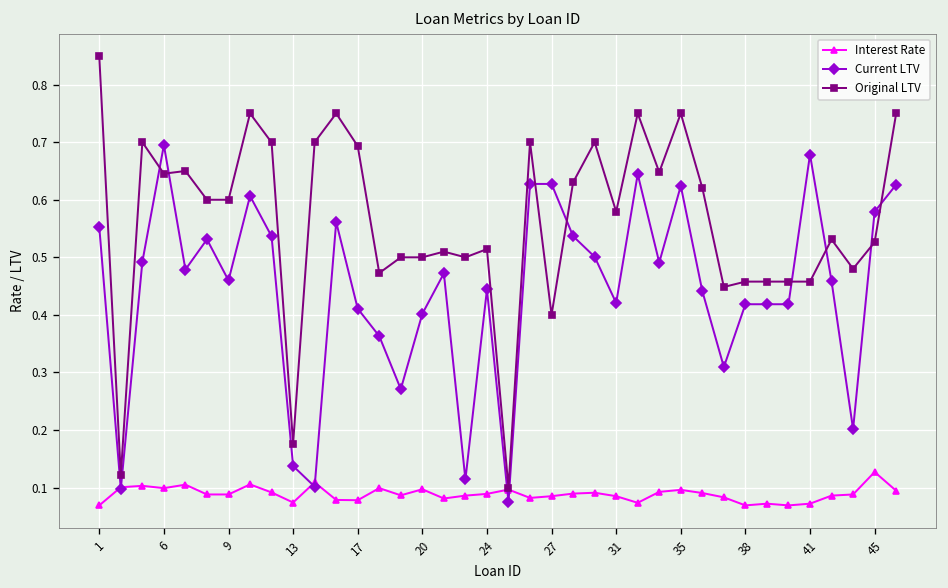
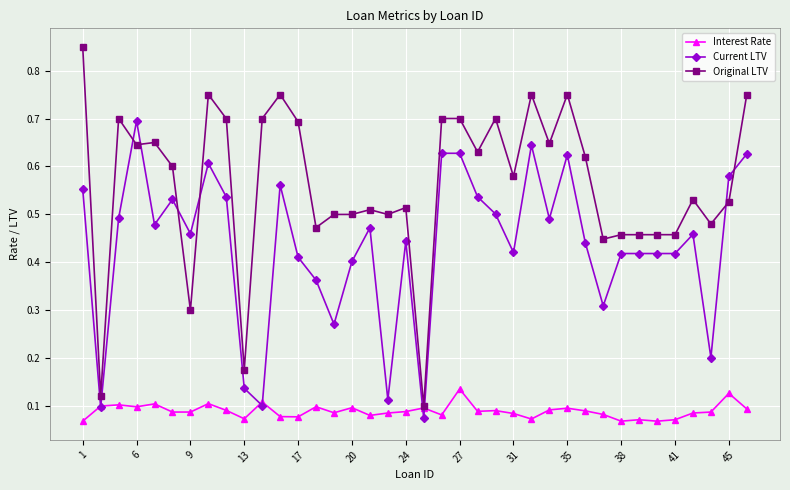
Original LTV, 9: 0.6 -> 0.3
Interest Rate, 27: 0.09 -> 0.14
Original LTV, 27: 0.4 -> 0.7
Current LTV, 41: 0.68 -> 0.42
